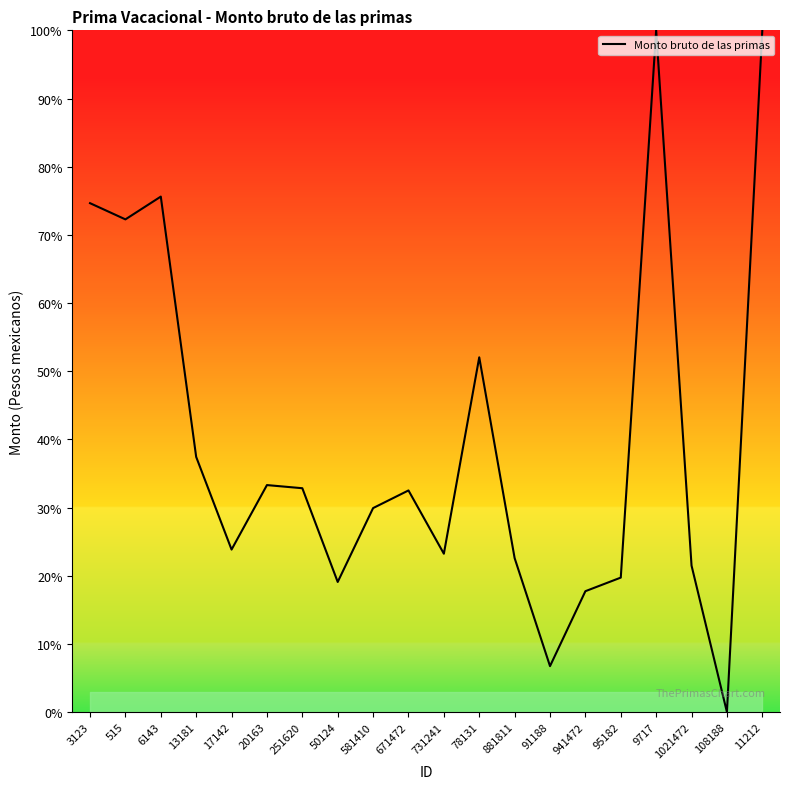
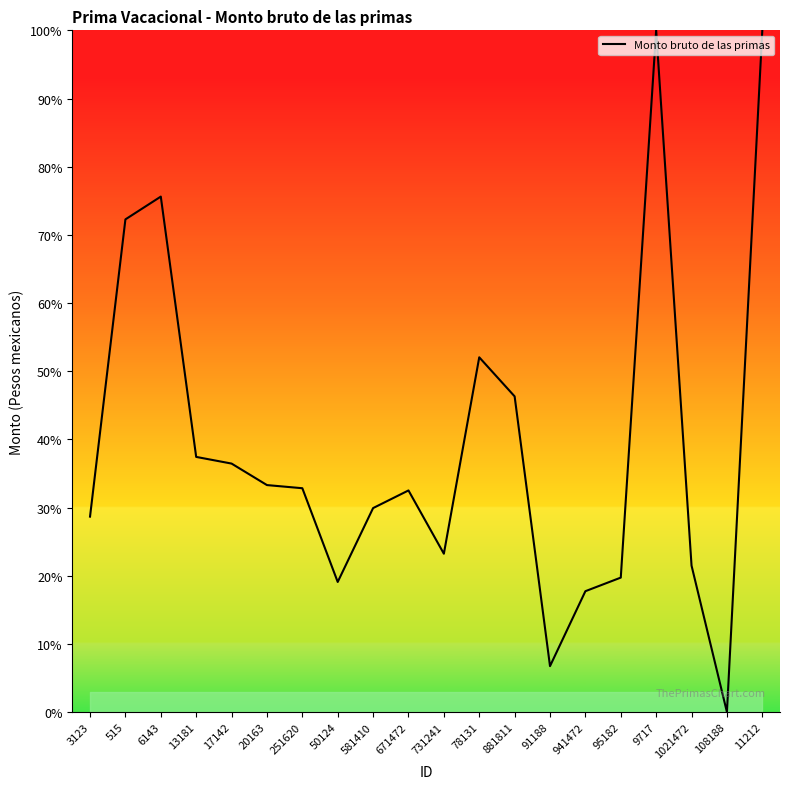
Monto bruto de las primas, 3123: 75% -> 29%
Monto bruto de las primas, 17142: 24% -> 36%
Monto bruto de las primas, 881811: 23% -> 46%
